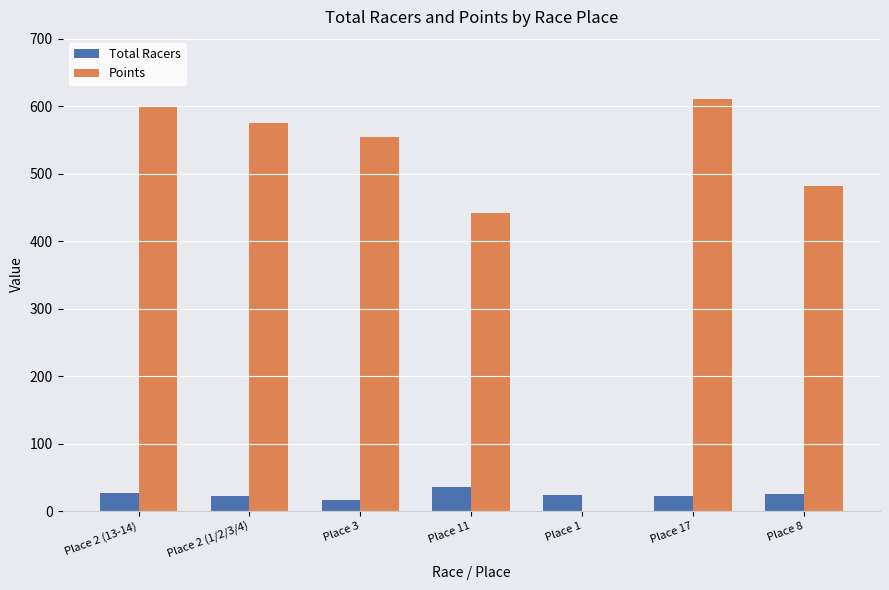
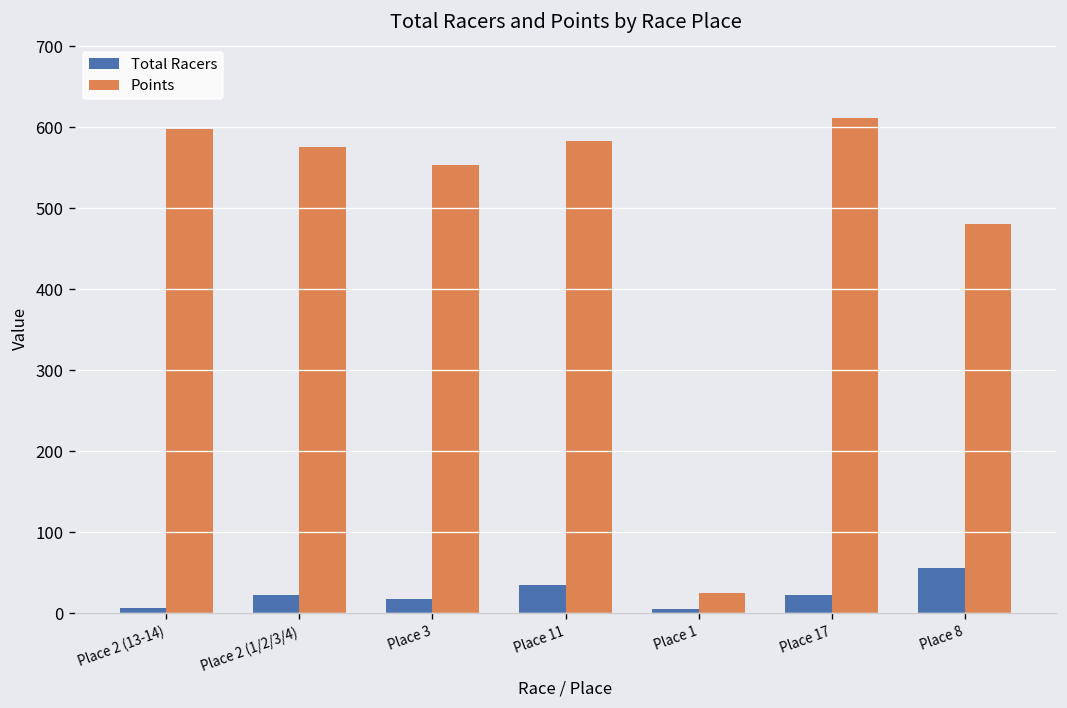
Total Racers, Place 2 (13-14): 30 -> 10
Points, Place 11: 440 -> 580
Total Racers, Place 1: 20 -> 10
Points, Place 1: 0 -> 30
Total Racers, Place 8: 30 -> 60
